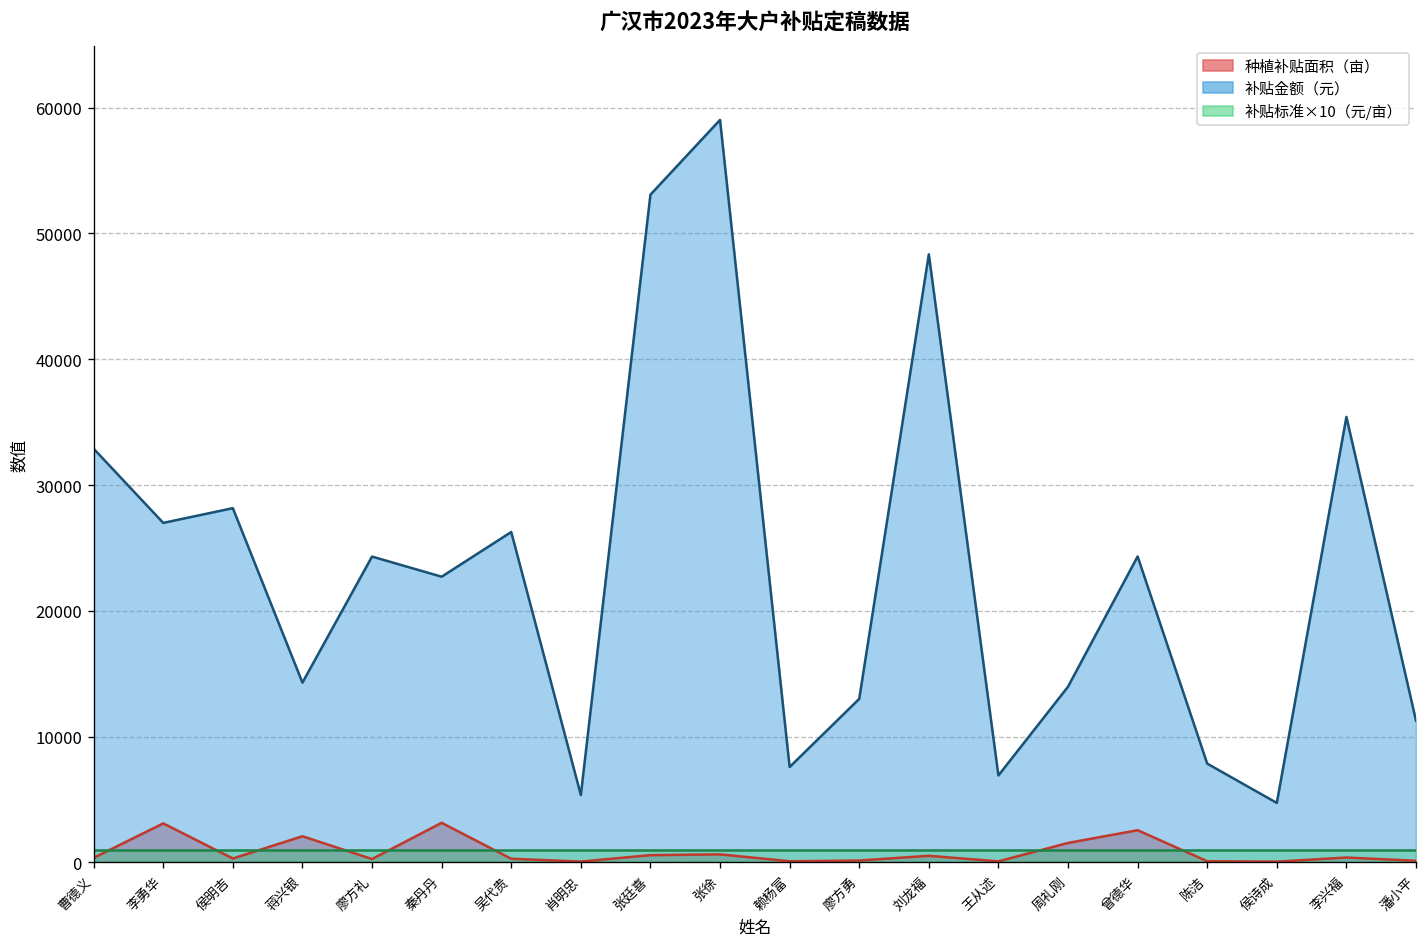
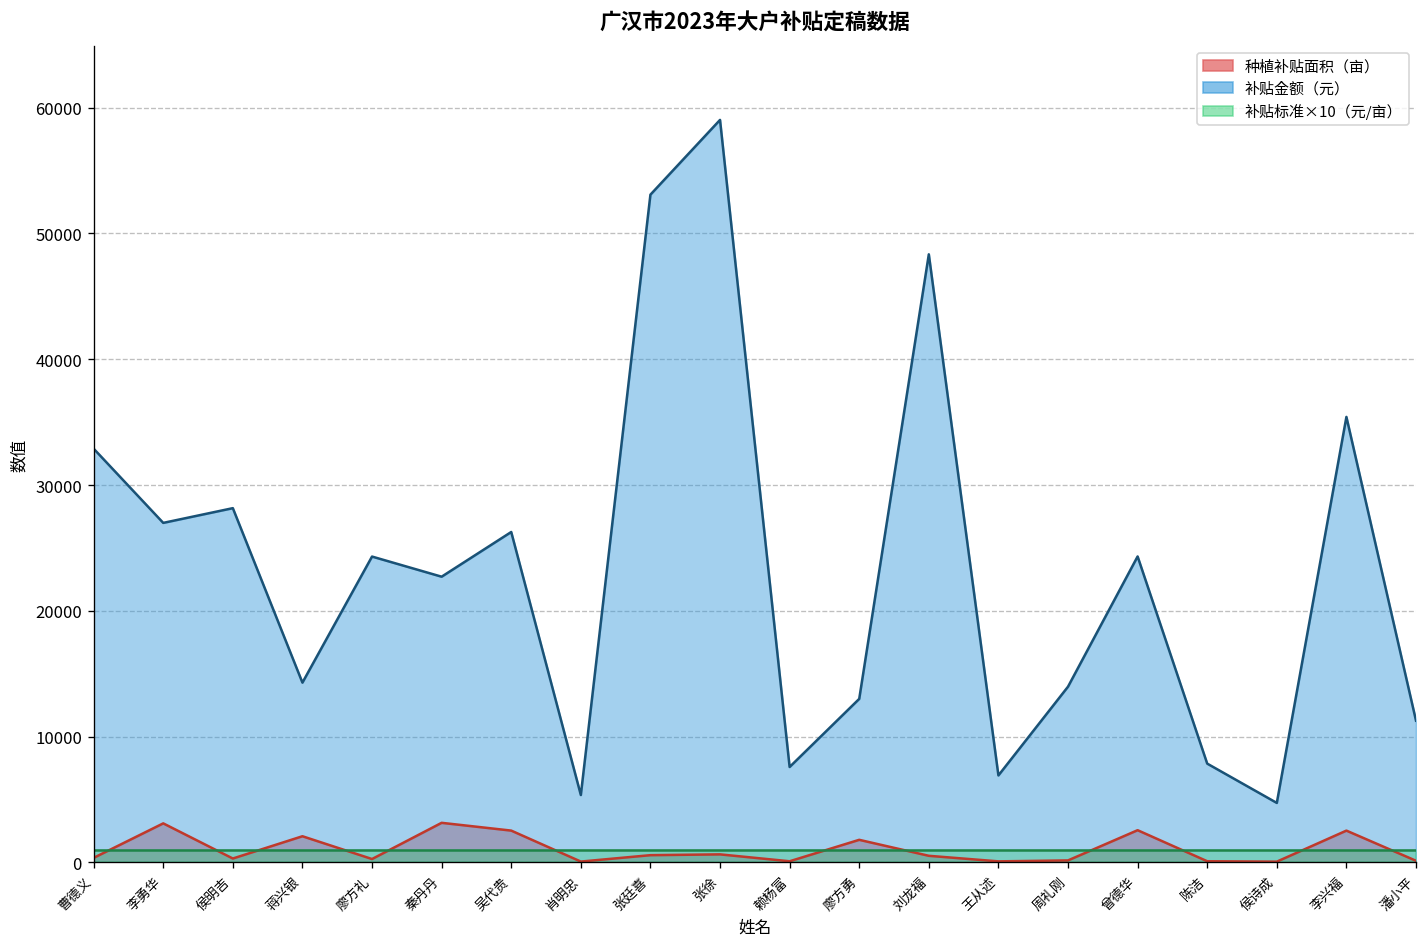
种植补贴面积（亩）, 吴代贵: 300 -> 2500
种植补贴面积（亩）, 廖方勇: 100 -> 1800
种植补贴面积（亩）, 周礼刚: 1500 -> 100
种植补贴面积（亩）, 李兴福: 400 -> 2500
